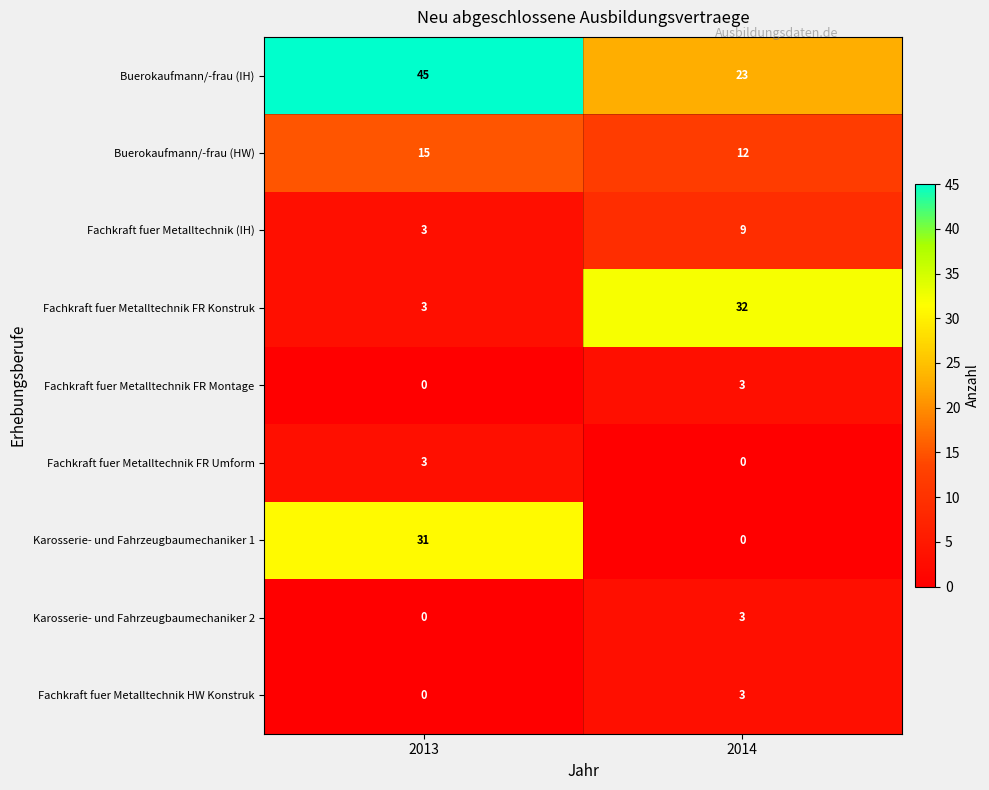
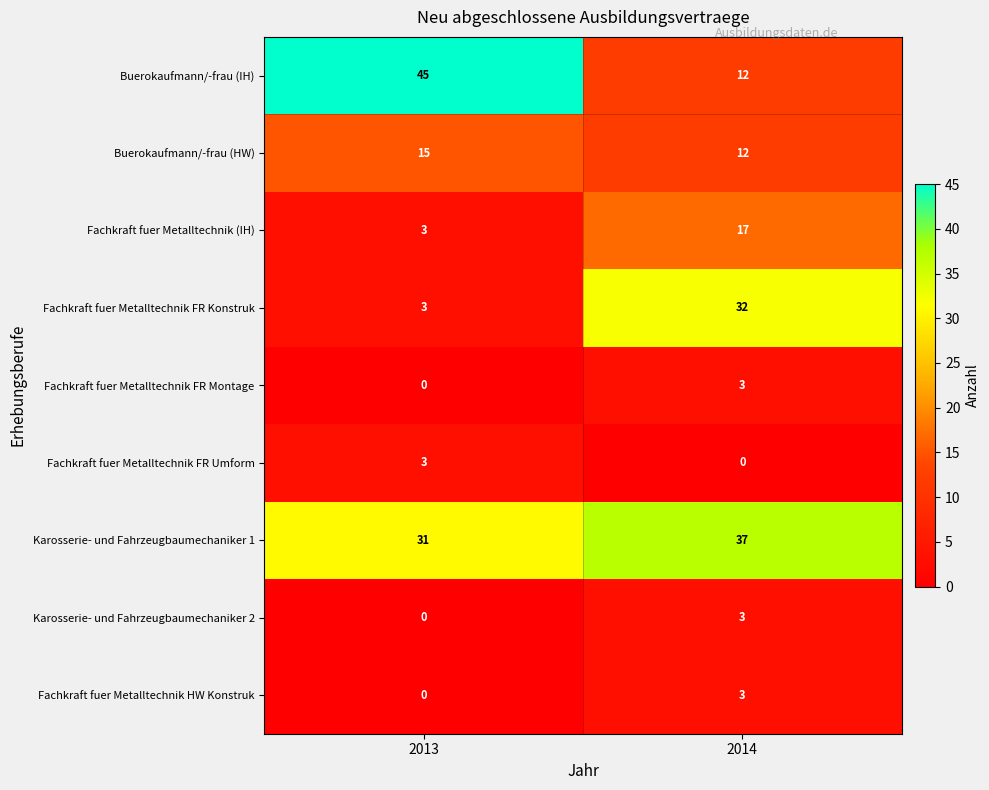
Buerokaufmann/-frau (IH), 2014: 23 -> 12
Fachkraft fuer Metalltechnik (IH), 2014: 9 -> 17
Karosserie- und Fahrzeugbaumechaniker 1, 2014: 0 -> 37
